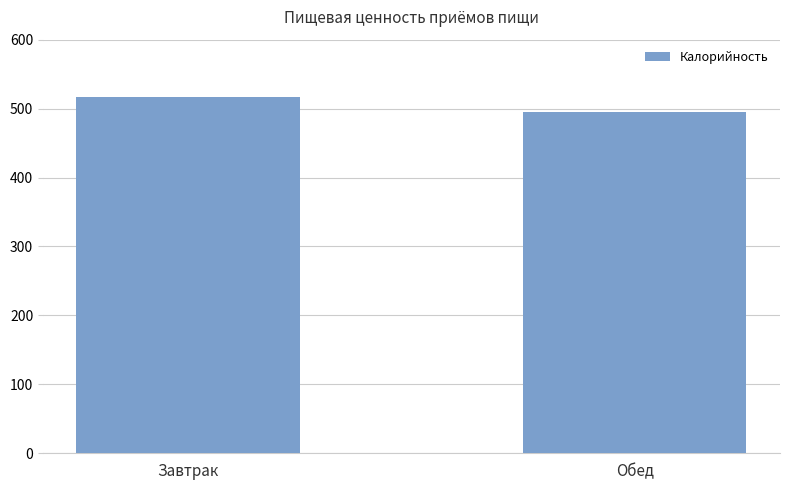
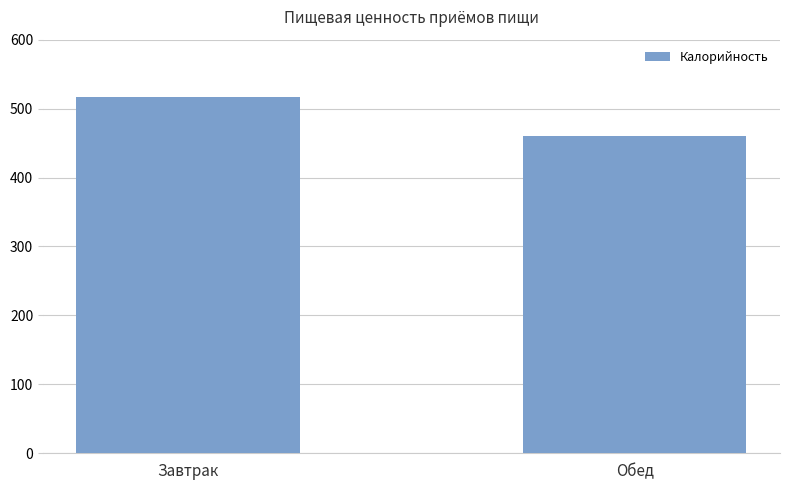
Обед: 500 -> 460
